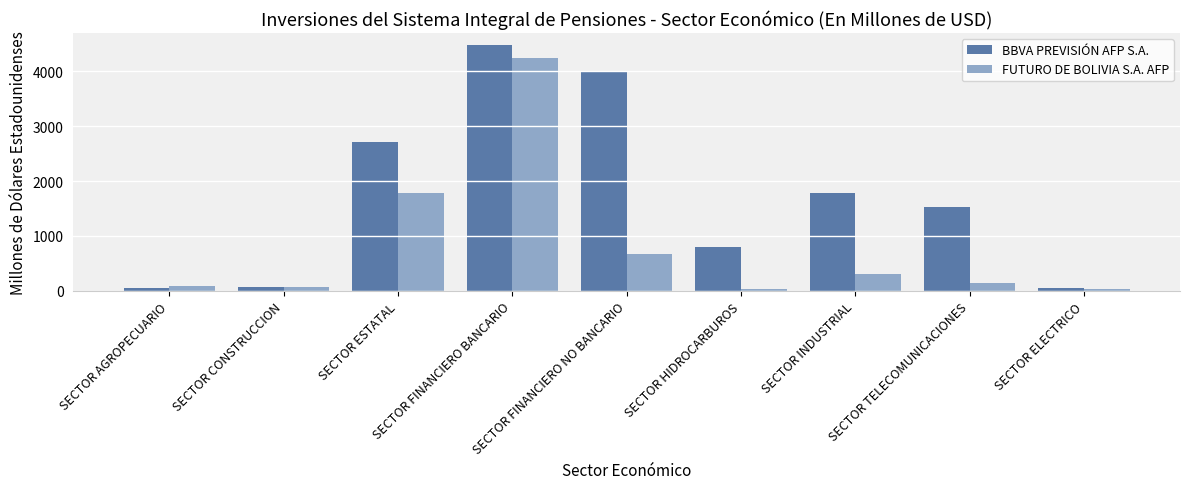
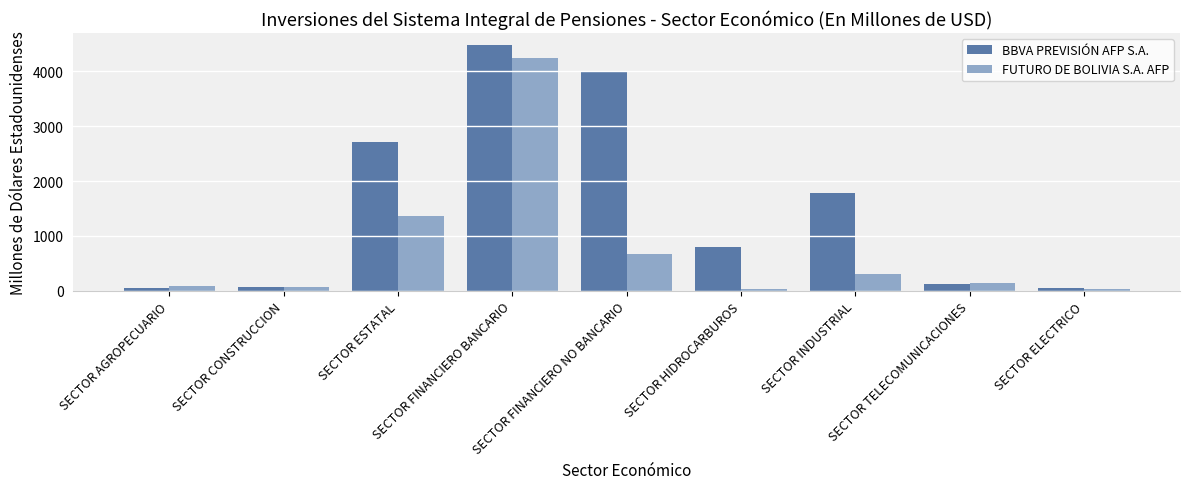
FUTURO DE BOLIVIA S.A. AFP, SECTOR ESTATAL: 1800 -> 1400
BBVA PREVISIÓN AFP S.A., SECTOR TELECOMUNICACIONES: 1500 -> 100
